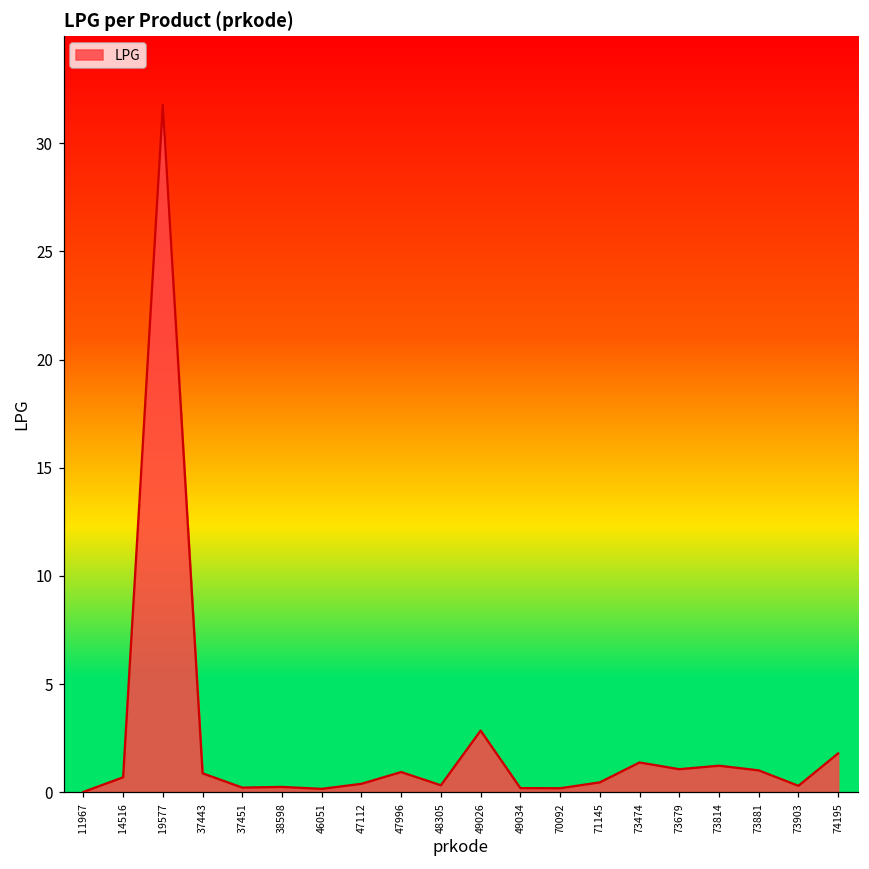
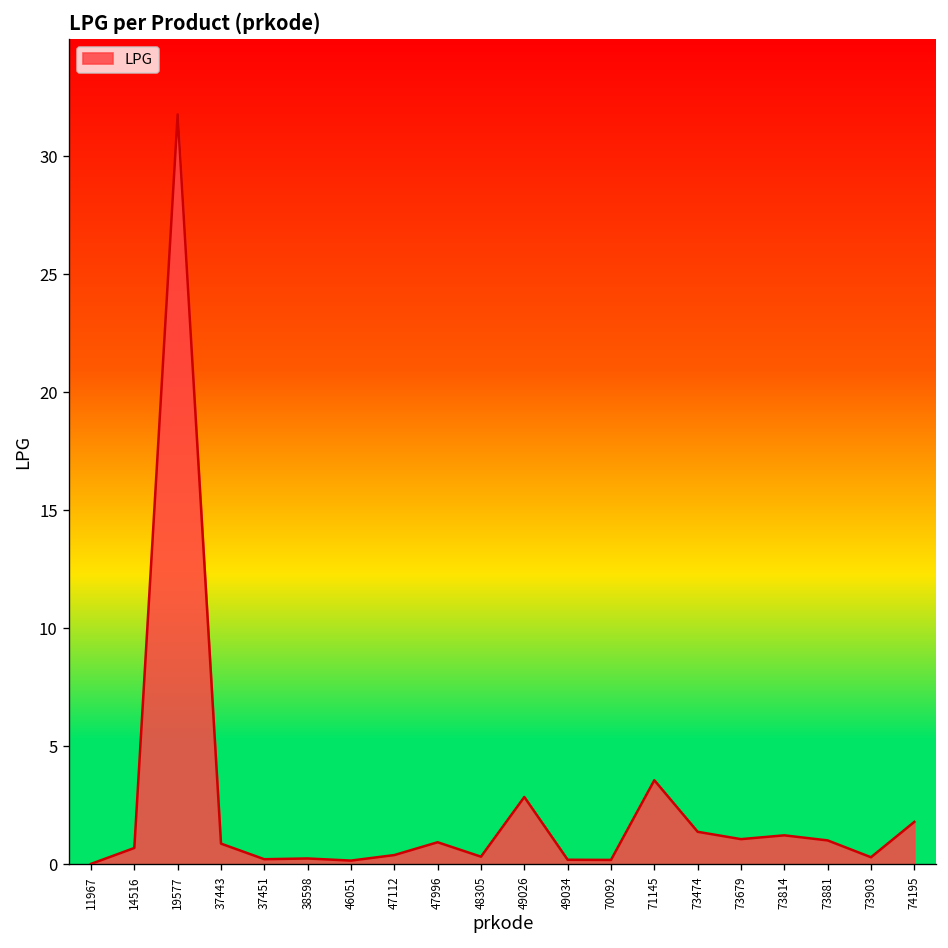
71145: 0.5 -> 3.6
